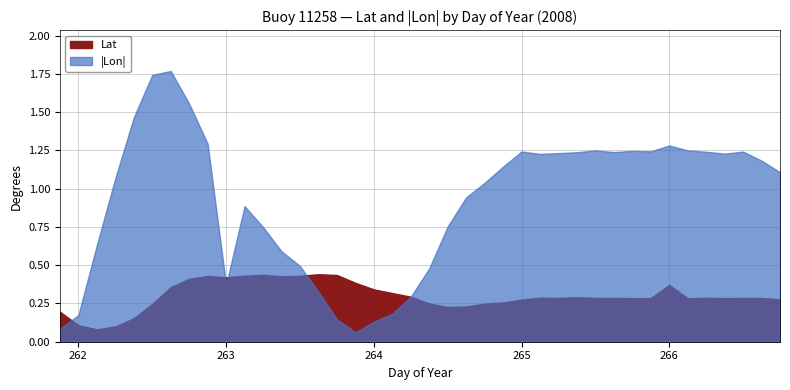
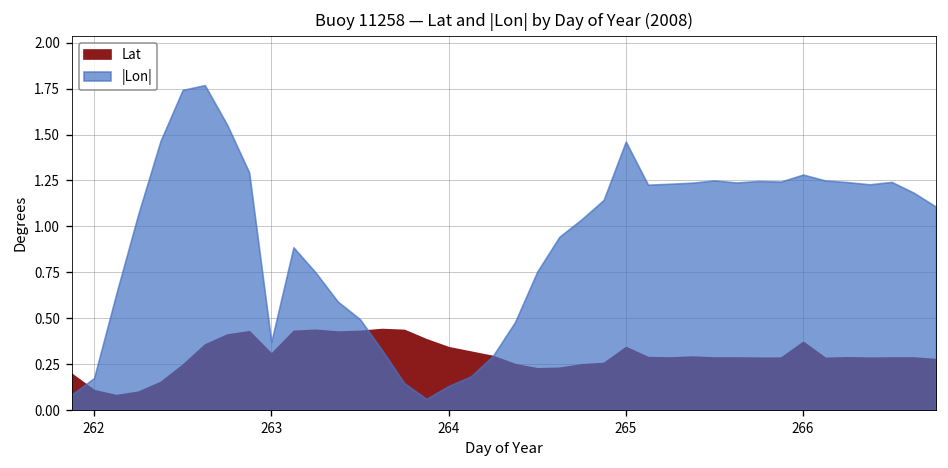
Lat, 263: 0.42 -> 0.31
Lat, 265: 0.28 -> 0.34
|Lon|, 265: 1.24 -> 1.46
